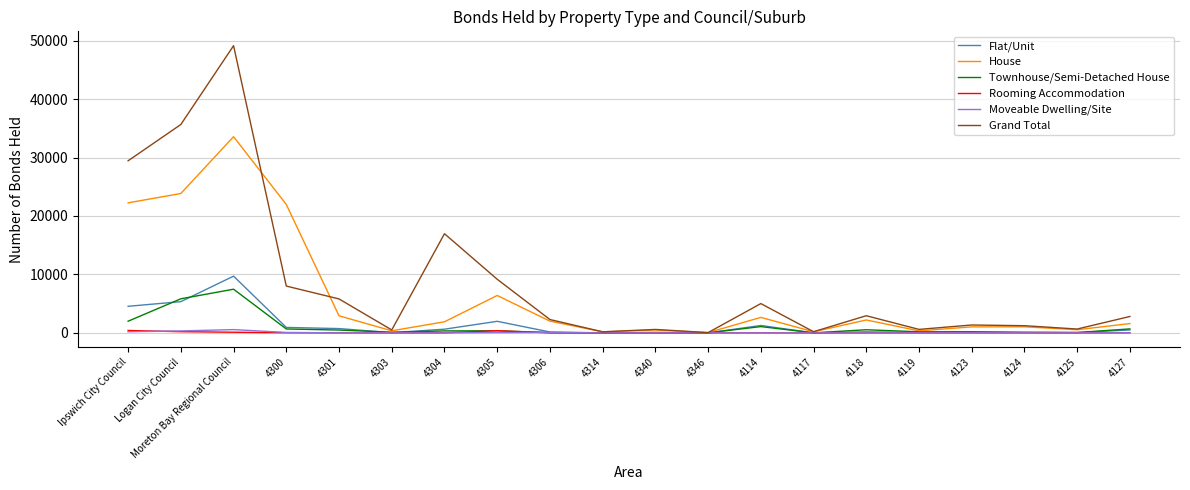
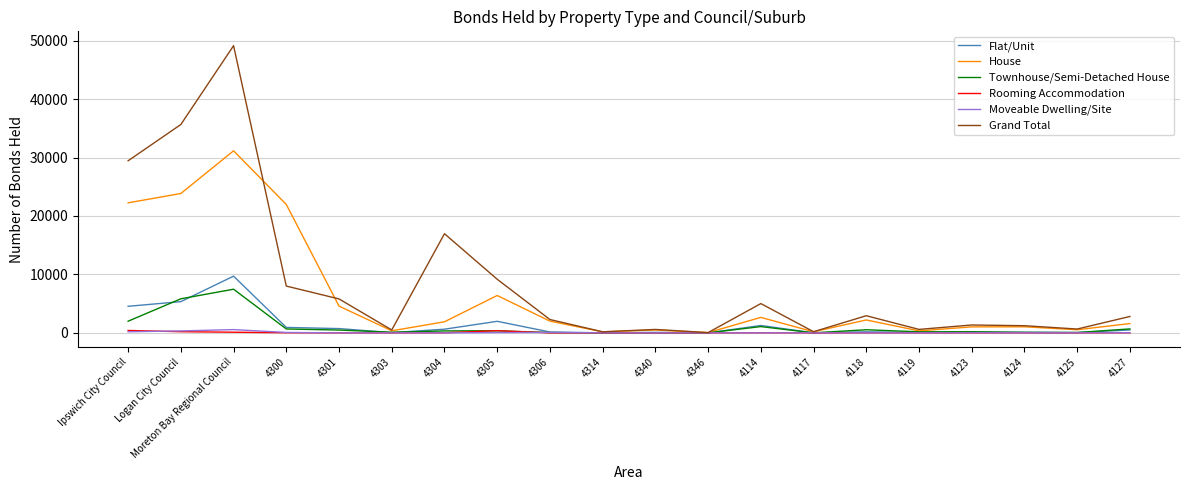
House, Moreton Bay Regional Council: 34000 -> 31000
House, 4301: 3000 -> 5000
